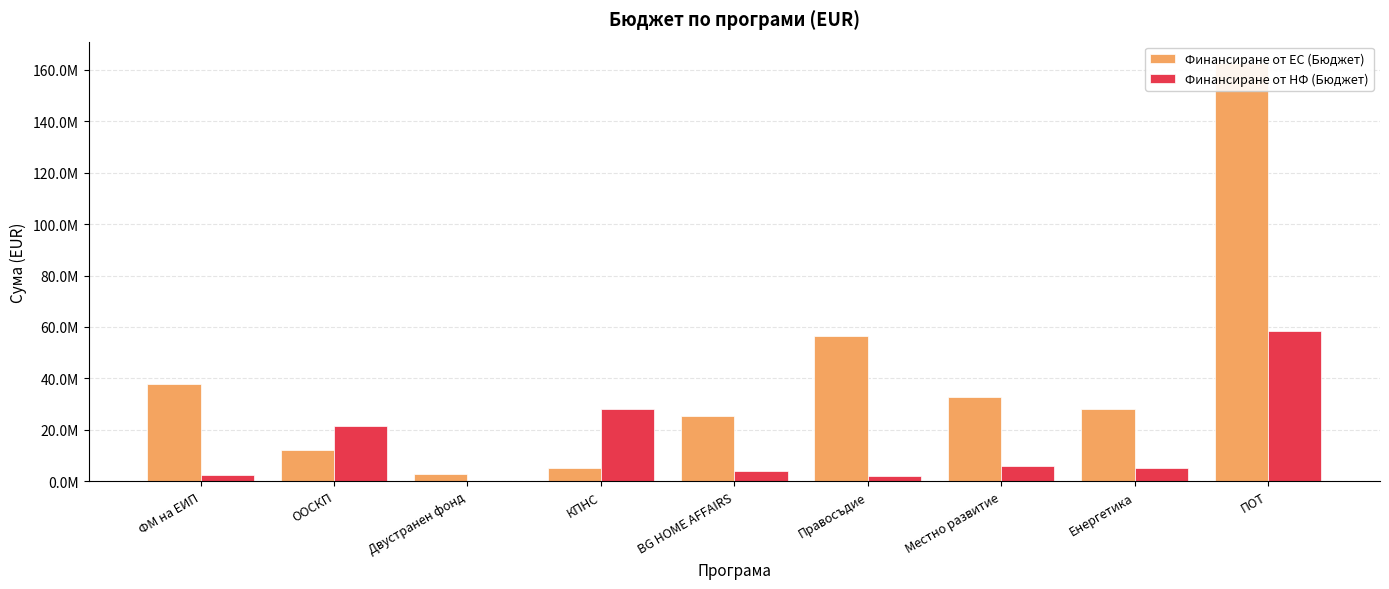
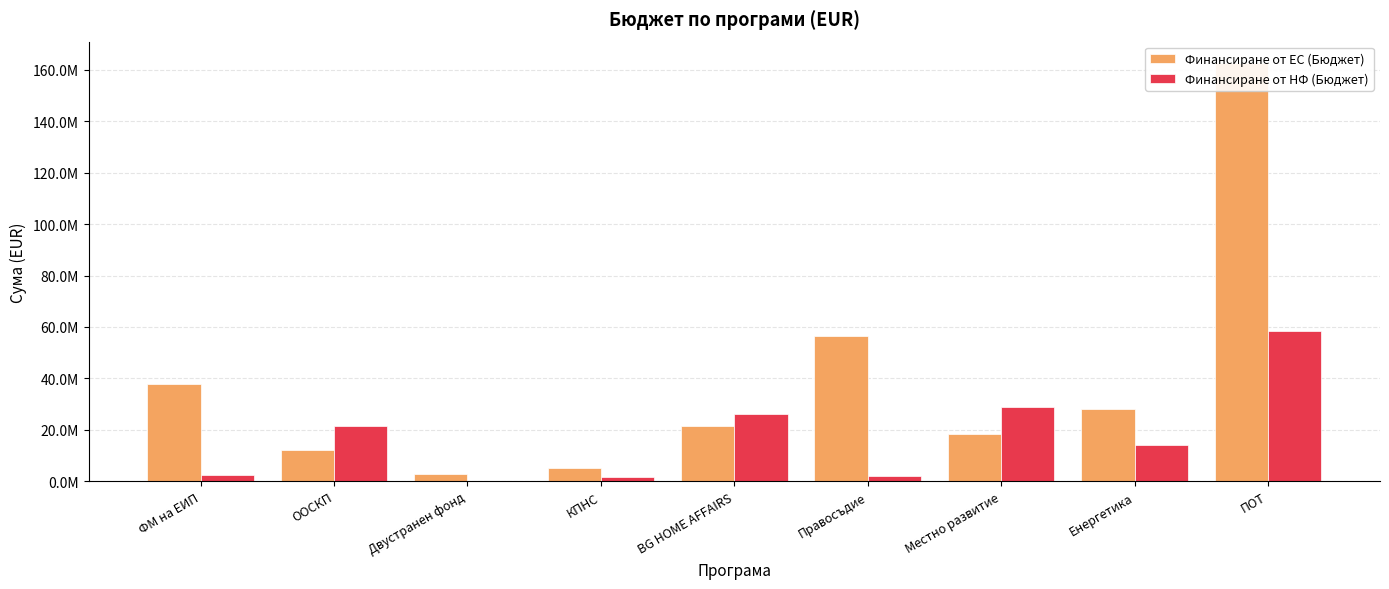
Финансиране от НФ (Бюджет), КПНС: 28000000 -> 2000000
Финансиране от ЕС (Бюджет), BG HOME AFFAIRS: 25000000 -> 21000000
Финансиране от НФ (Бюджет), BG HOME AFFAIRS: 4000000 -> 26000000
Финансиране от ЕС (Бюджет), Местно развитие: 33000000 -> 18000000
Финансиране от НФ (Бюджет), Местно развитие: 6000000 -> 29000000
Финансиране от НФ (Бюджет), Енергетика: 5000000 -> 14000000
